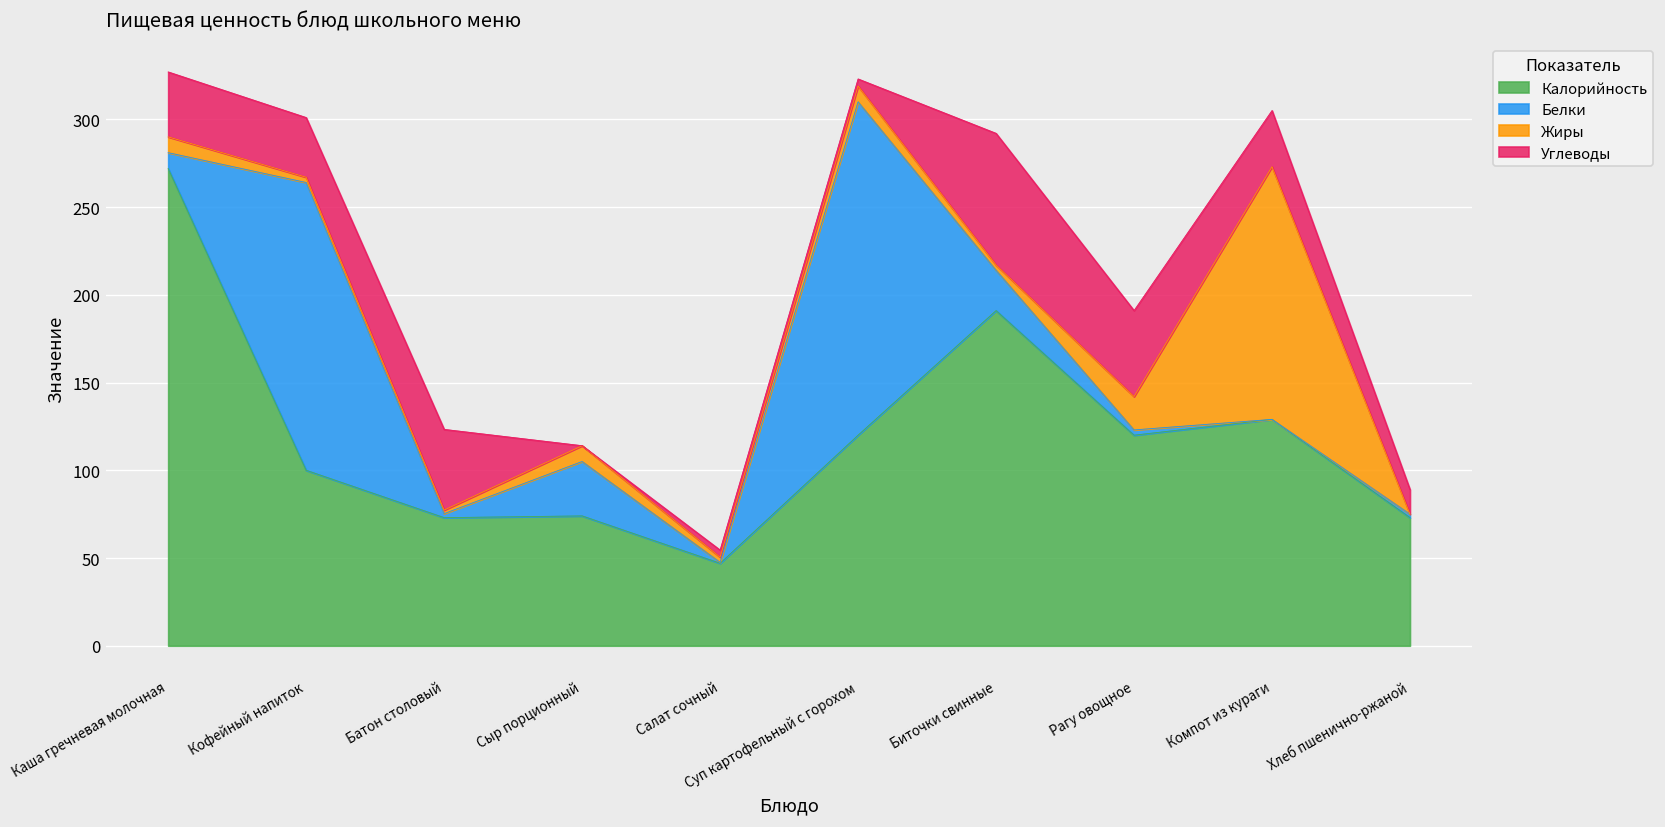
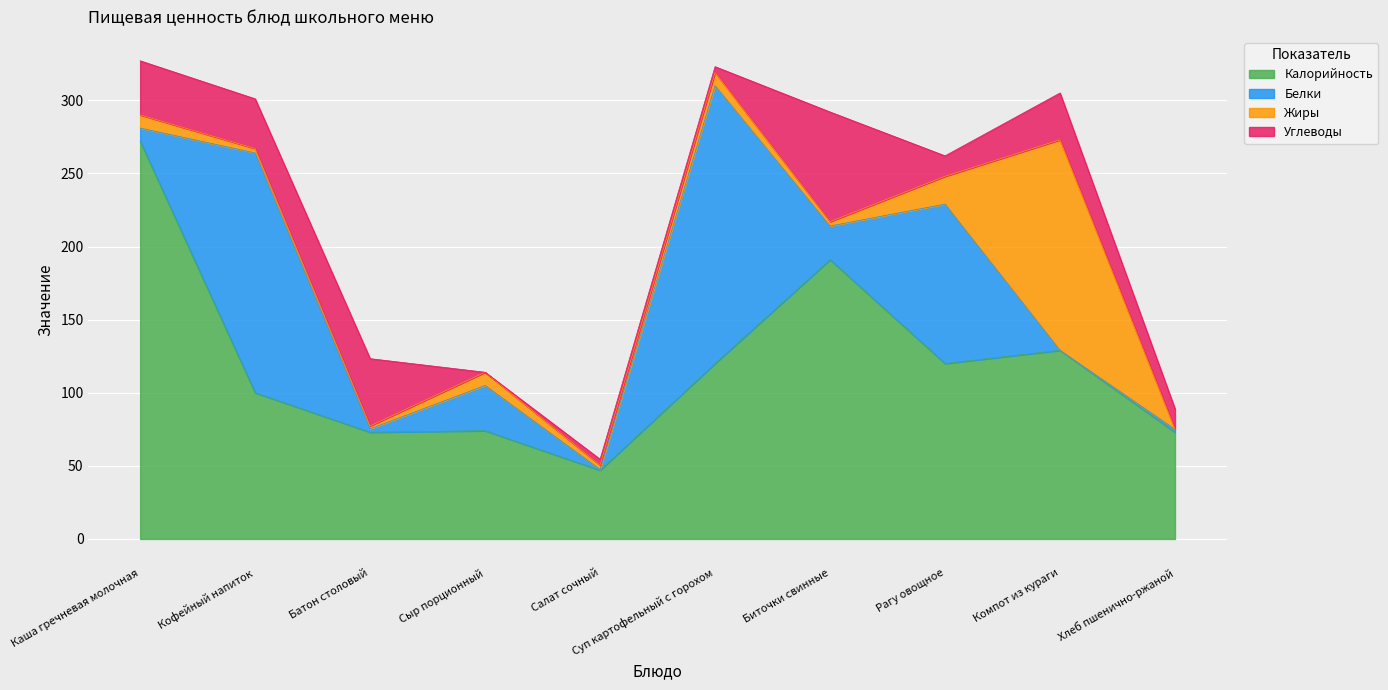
Белки, Рагу овощное: 3 -> 109
Углеводы, Рагу овощное: 49 -> 14
